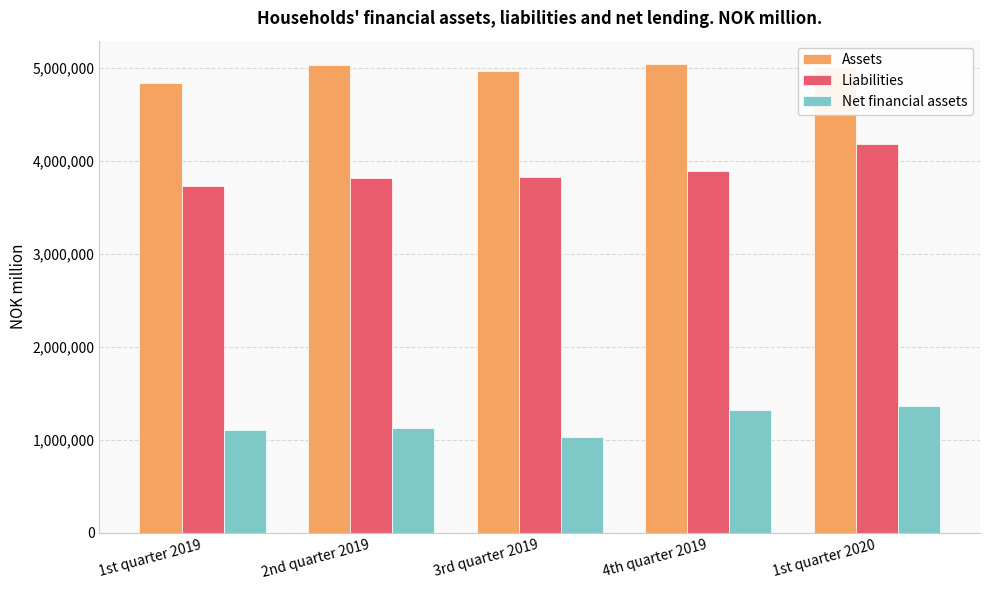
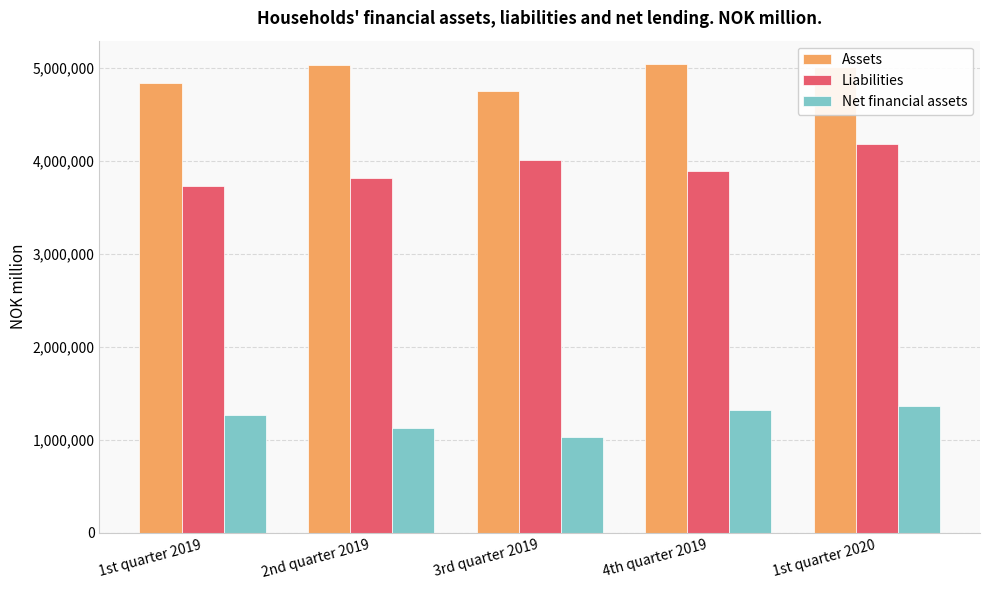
Net financial assets, 1st quarter 2019: 1,100,000 -> 1,300,000
Assets, 3rd quarter 2019: 5,000,000 -> 4,700,000
Liabilities, 3rd quarter 2019: 3,800,000 -> 4,000,000
